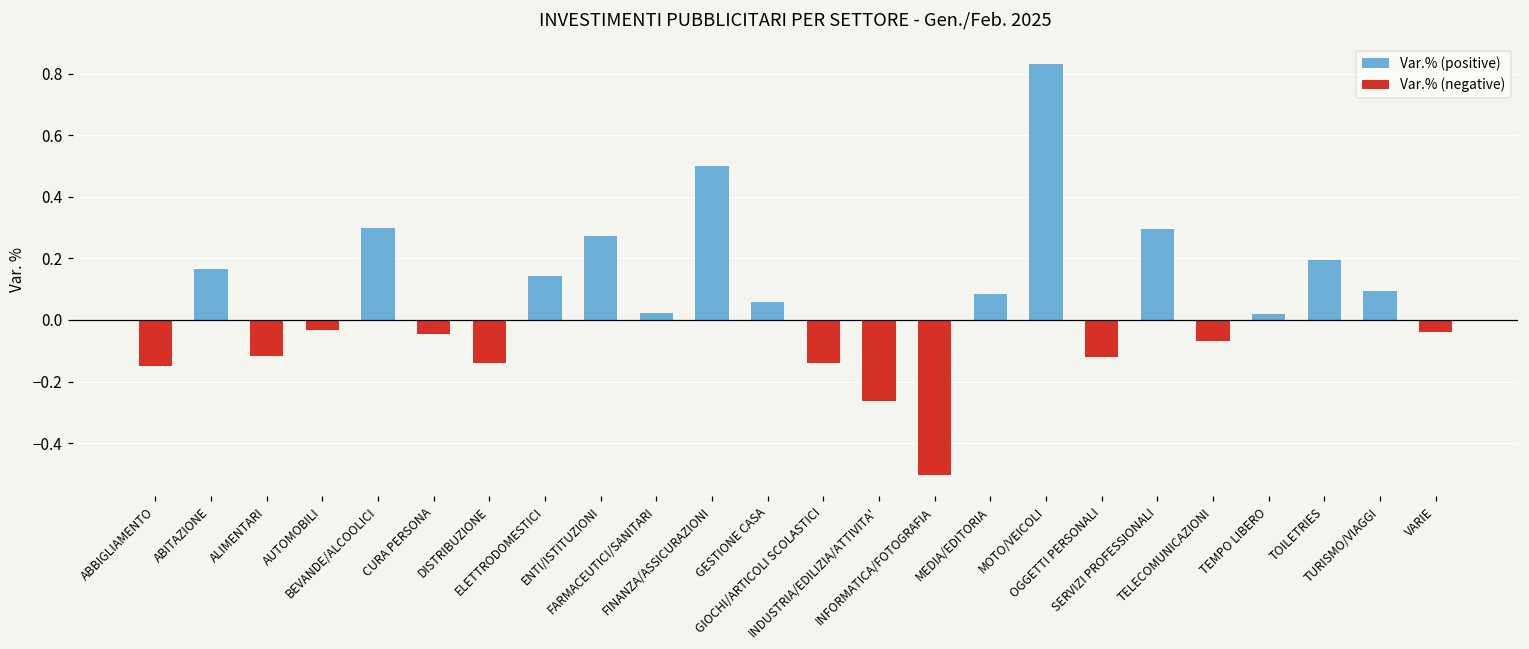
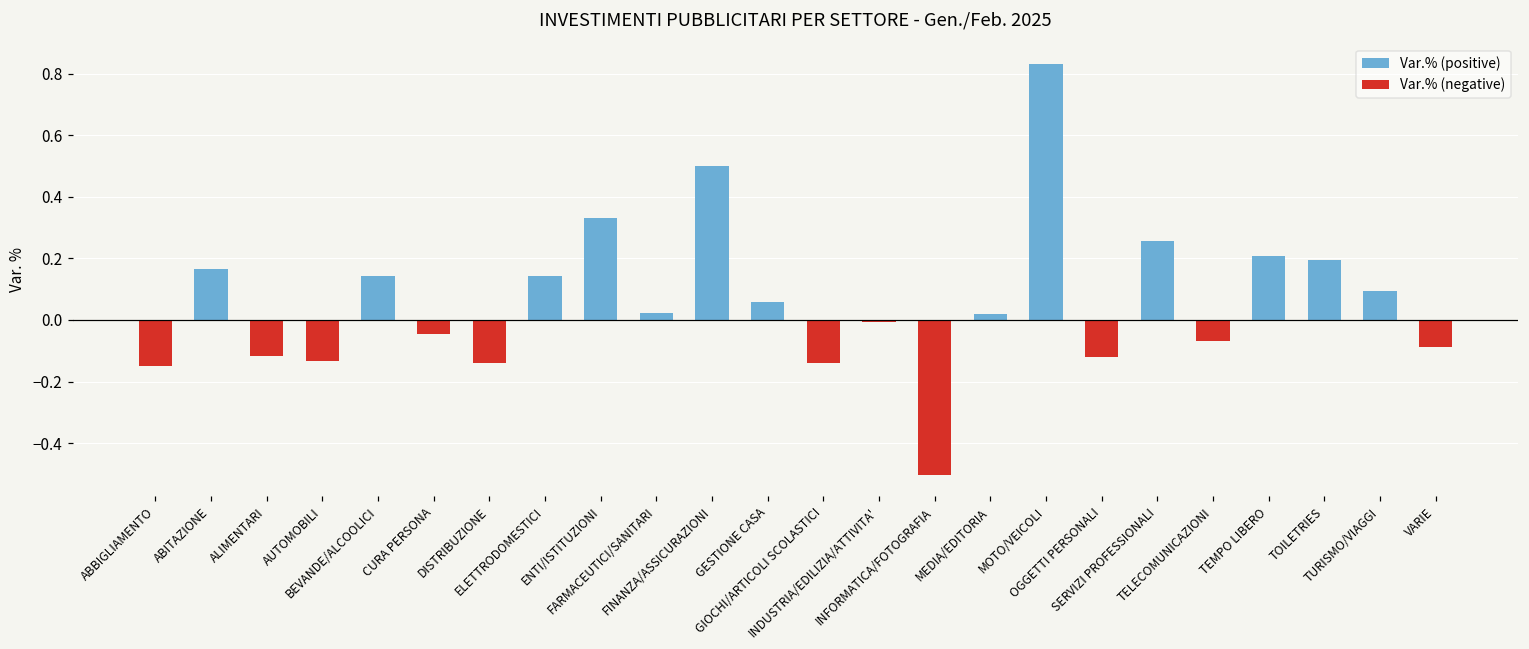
Var.% (negative), AUTOMOBILI: -0.03 -> -0.13
Var.% (positive), BEVANDE/ALCOOLICI: 0.30 -> 0.14
Var.% (positive), ENTI/ISTITUZIONI: 0.27 -> 0.33
Var.% (negative), INDUSTRIA/EDILIZIA/ATTIVITA': -0.26 -> -0.01
Var.% (positive), MEDIA/EDITORIA: 0.09 -> 0.02
Var.% (positive), SERVIZI PROFESSIONALI: 0.29 -> 0.26
Var.% (positive), TEMPO LIBERO: 0.02 -> 0.21
Var.% (negative), VARIE: -0.04 -> -0.09
